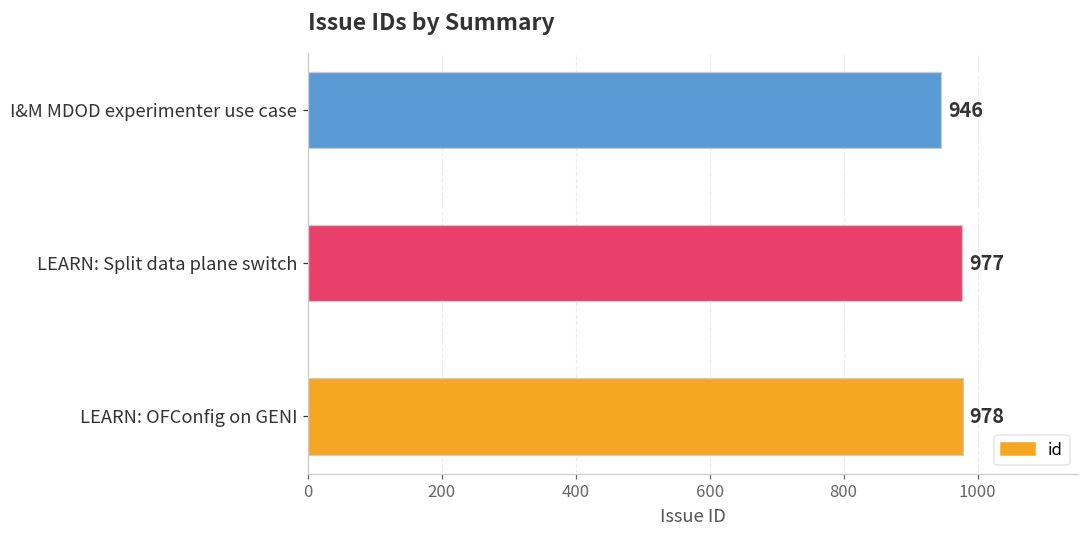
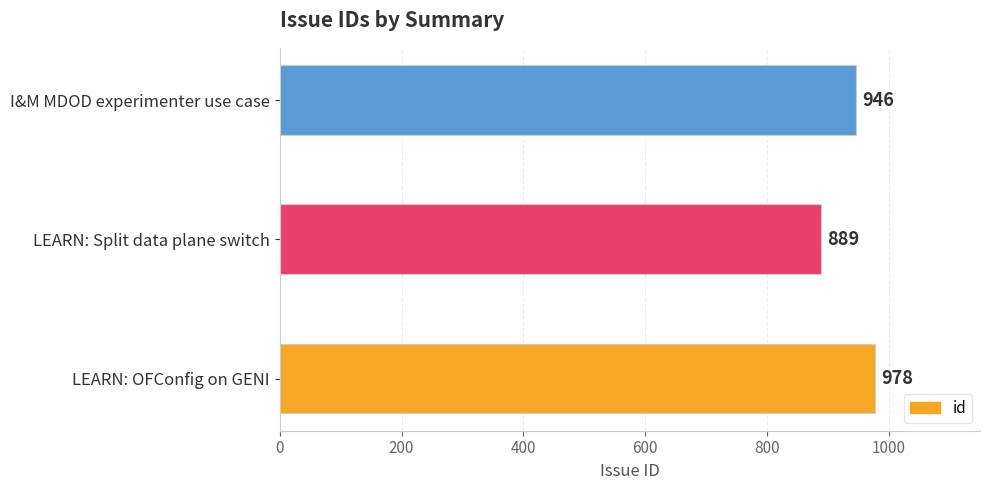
LEARN: Split data plane switch: 977 -> 889
